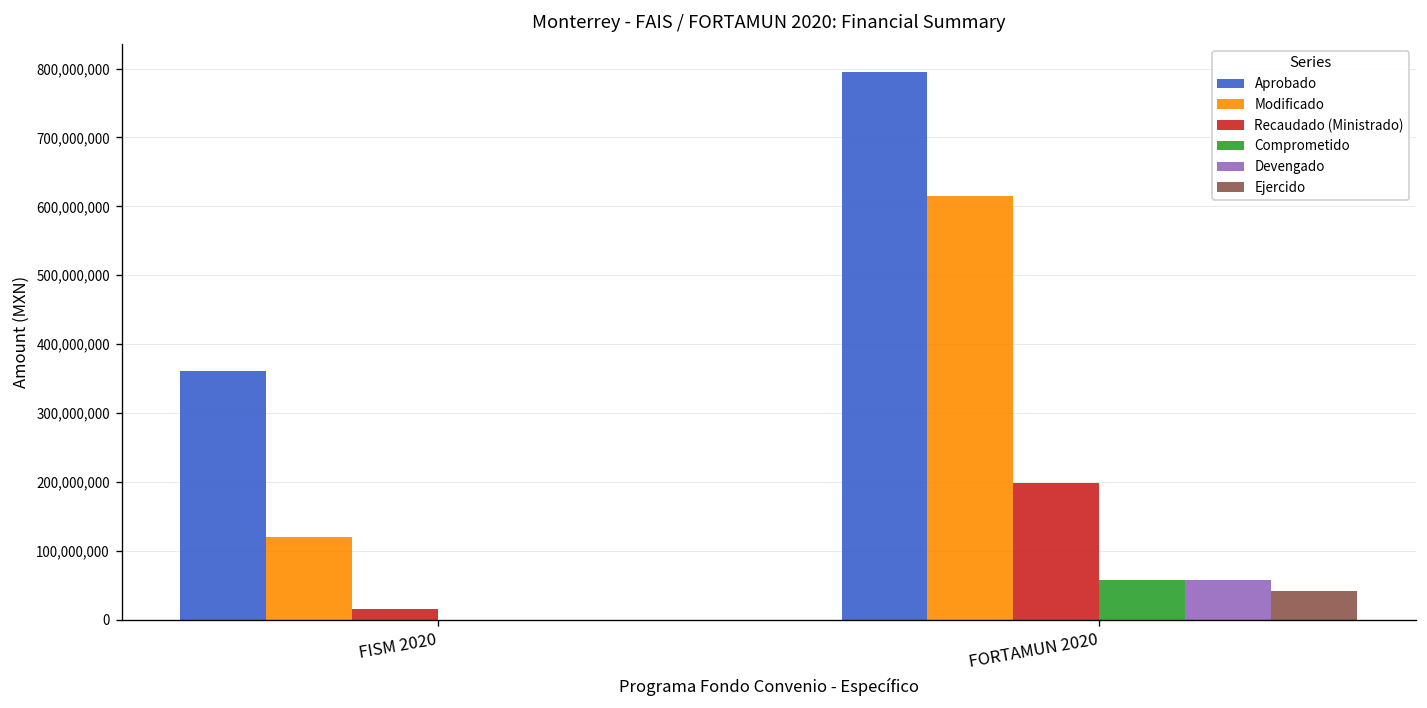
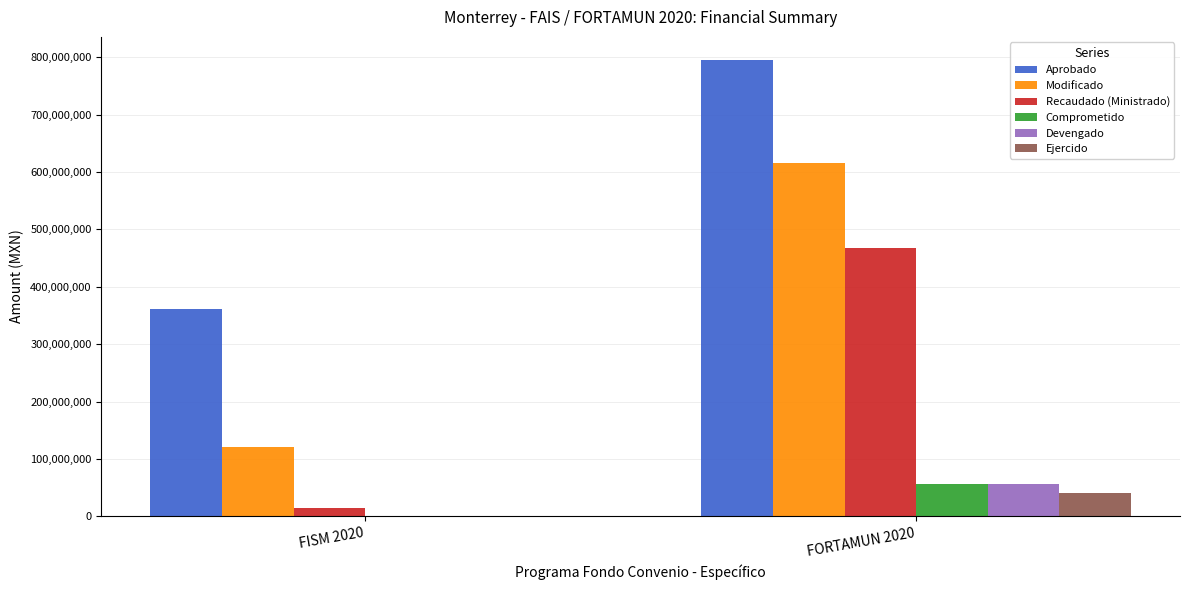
Recaudado (Ministrado), FORTAMUN 2020: 200,000,000 -> 470,000,000
